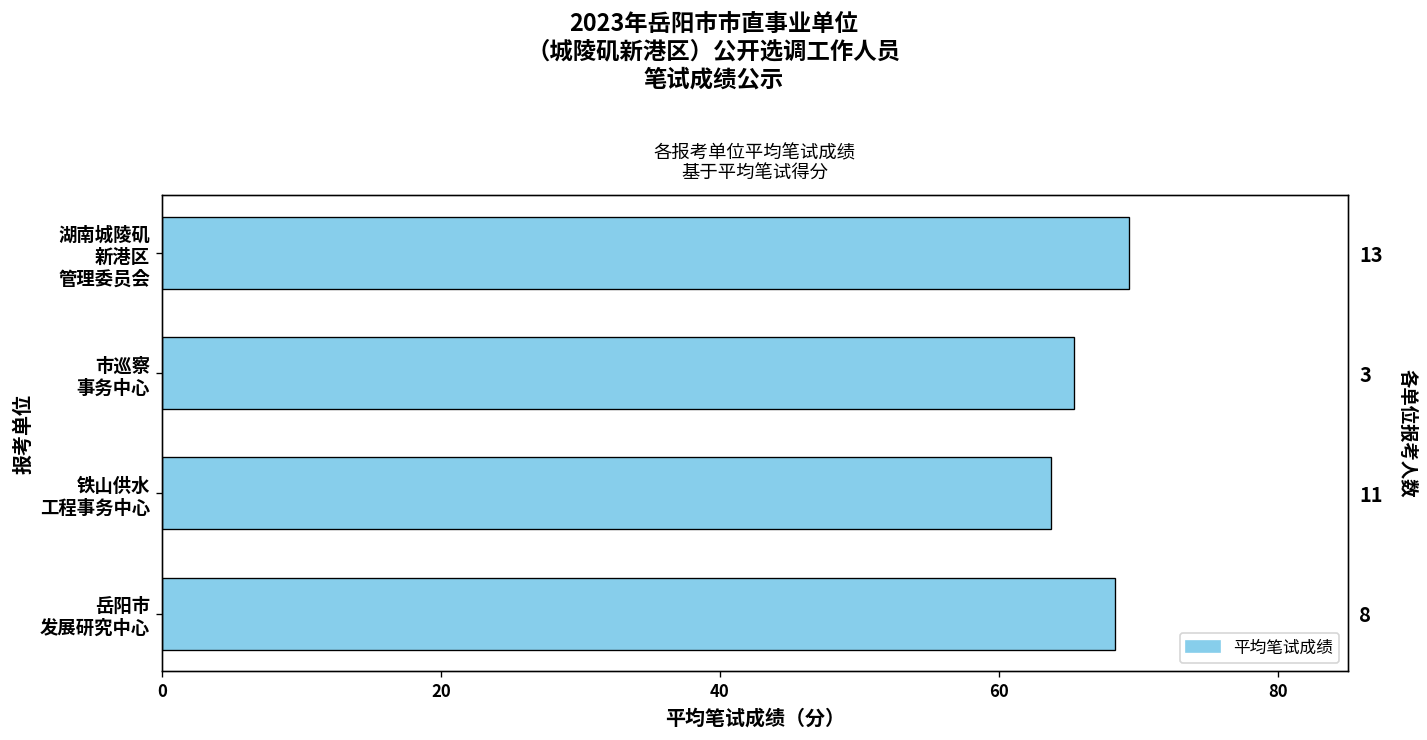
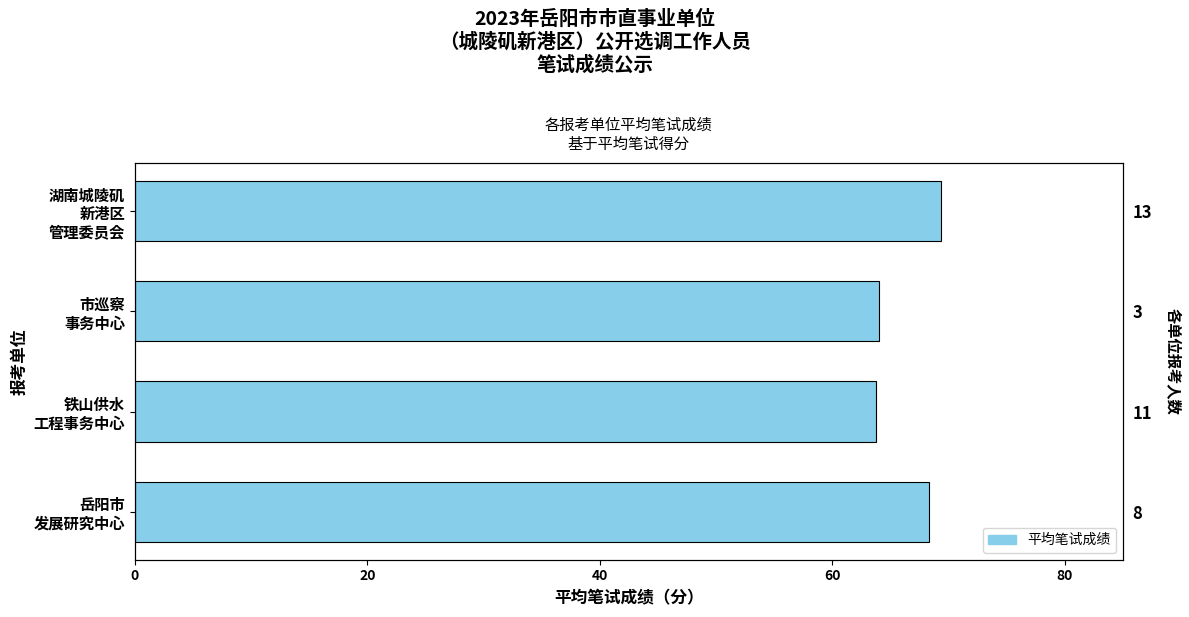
市巡察 事务中心: 65.4 -> 64.0
